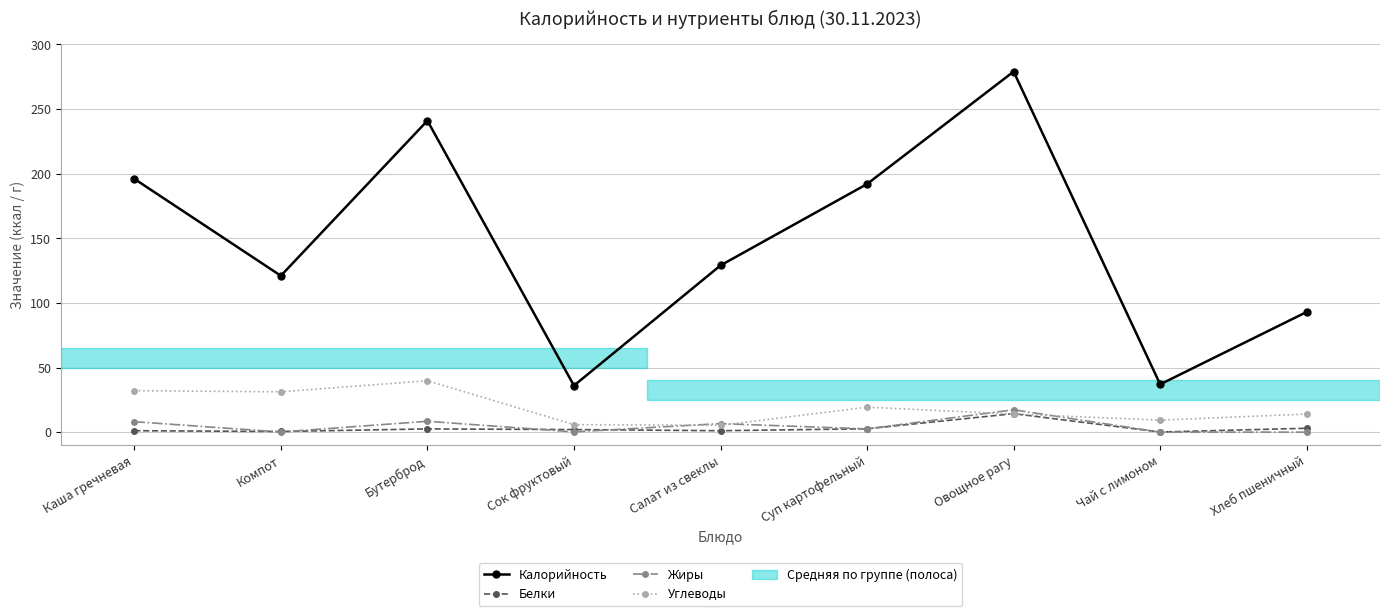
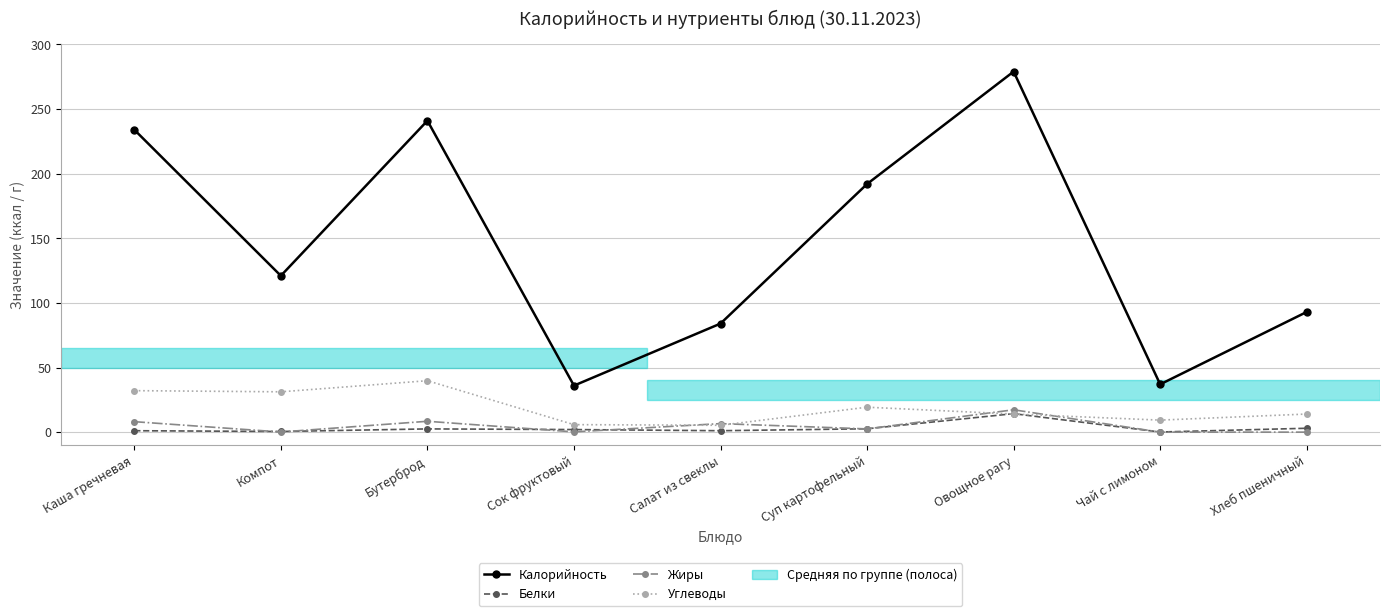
Калорийность, Каша гречневая: 196 -> 234
Калорийность, Салат из свеклы: 129 -> 84
